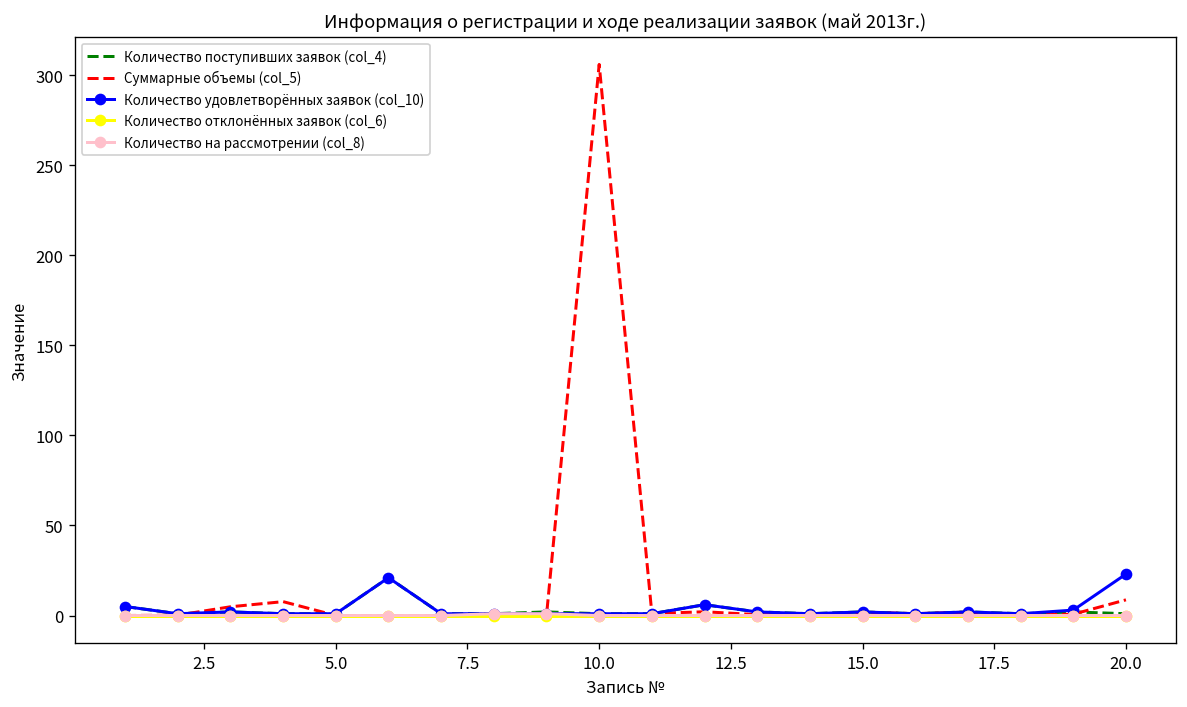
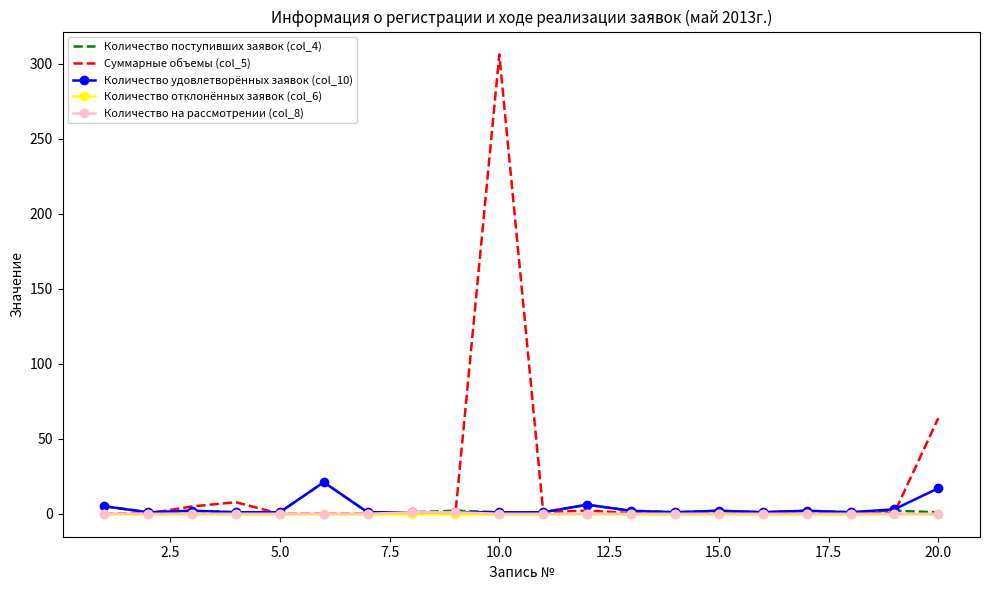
Суммарные объемы (col_5), 20.0: 9 -> 64
Количество удовлетворённых заявок (col_10), 20.0: 23 -> 17
